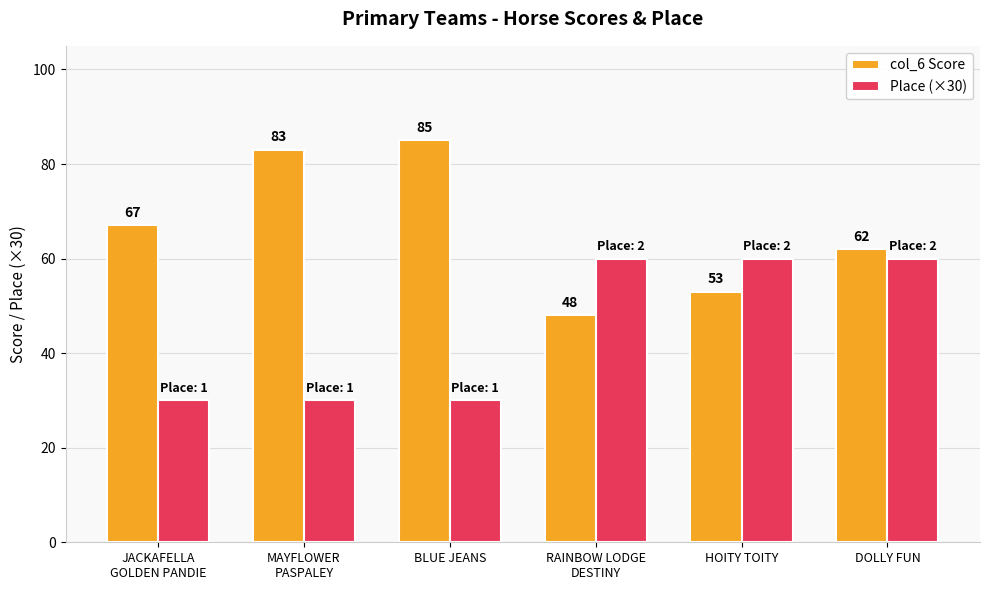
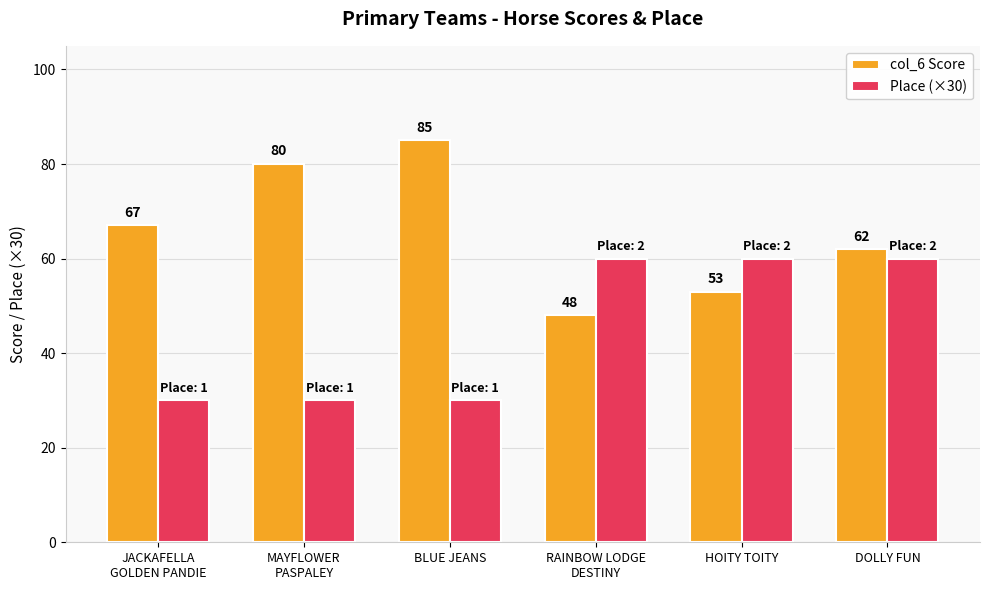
col_6 Score, MAYFLOWER PASPALEY: 83 -> 80
